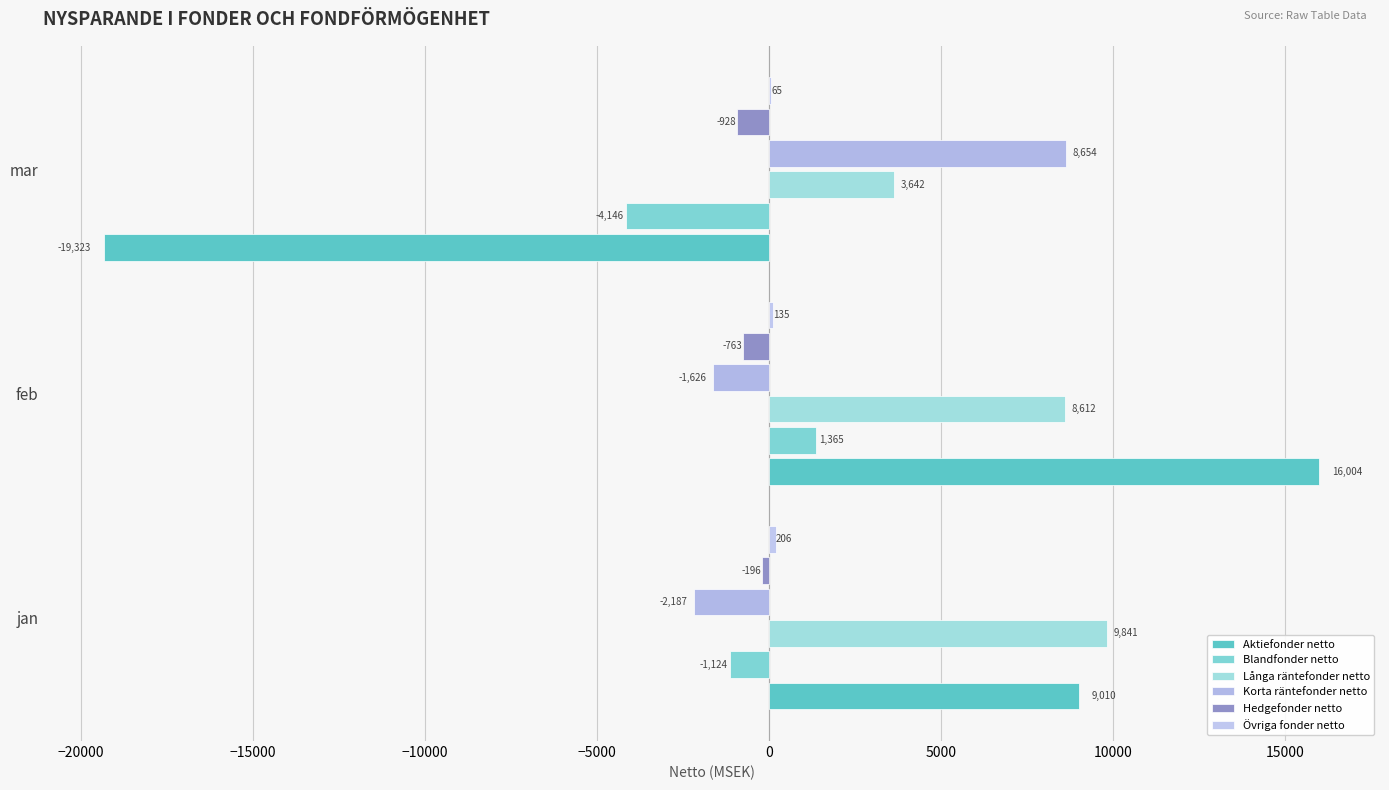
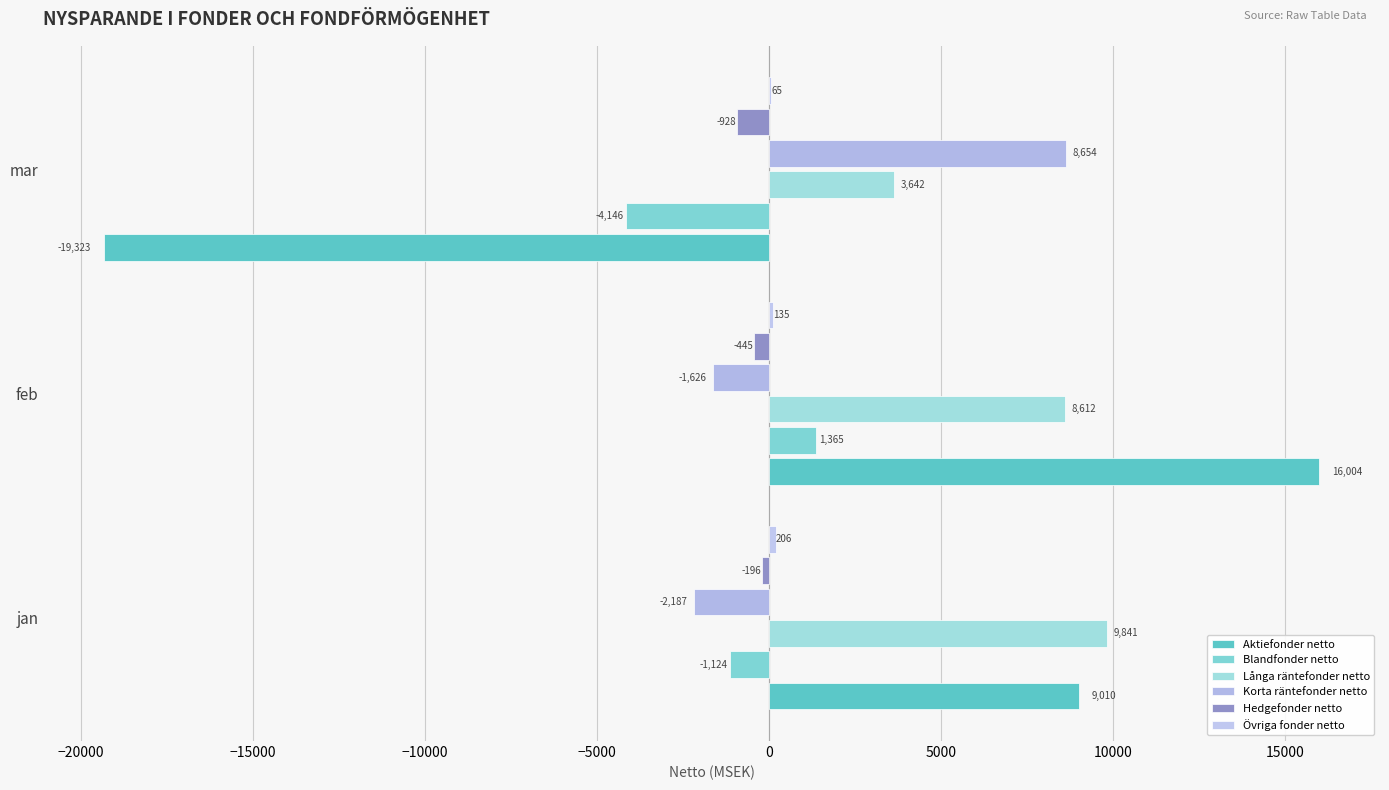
Hedgefonder netto, feb: -763 -> -445
